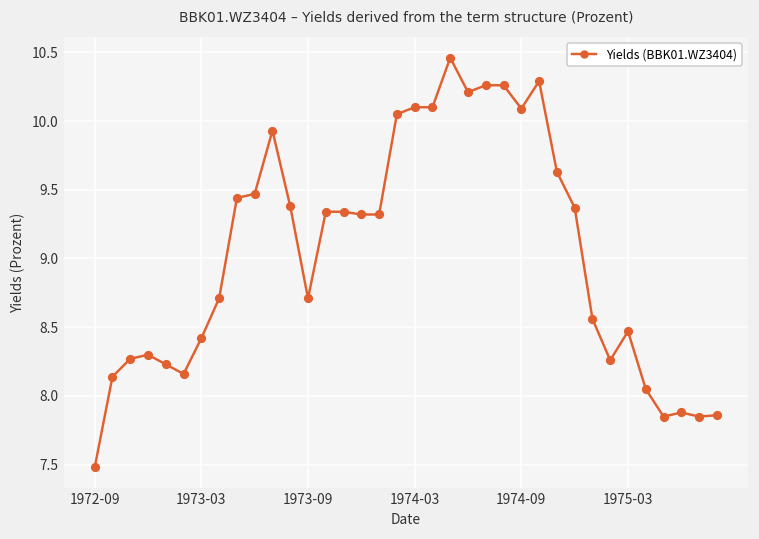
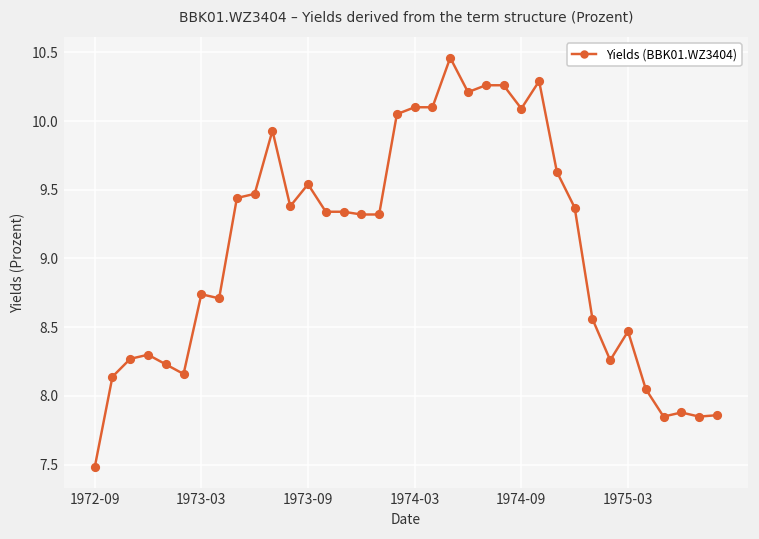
1973-03: 8.42 -> 8.74
1973-09: 8.71 -> 9.54
